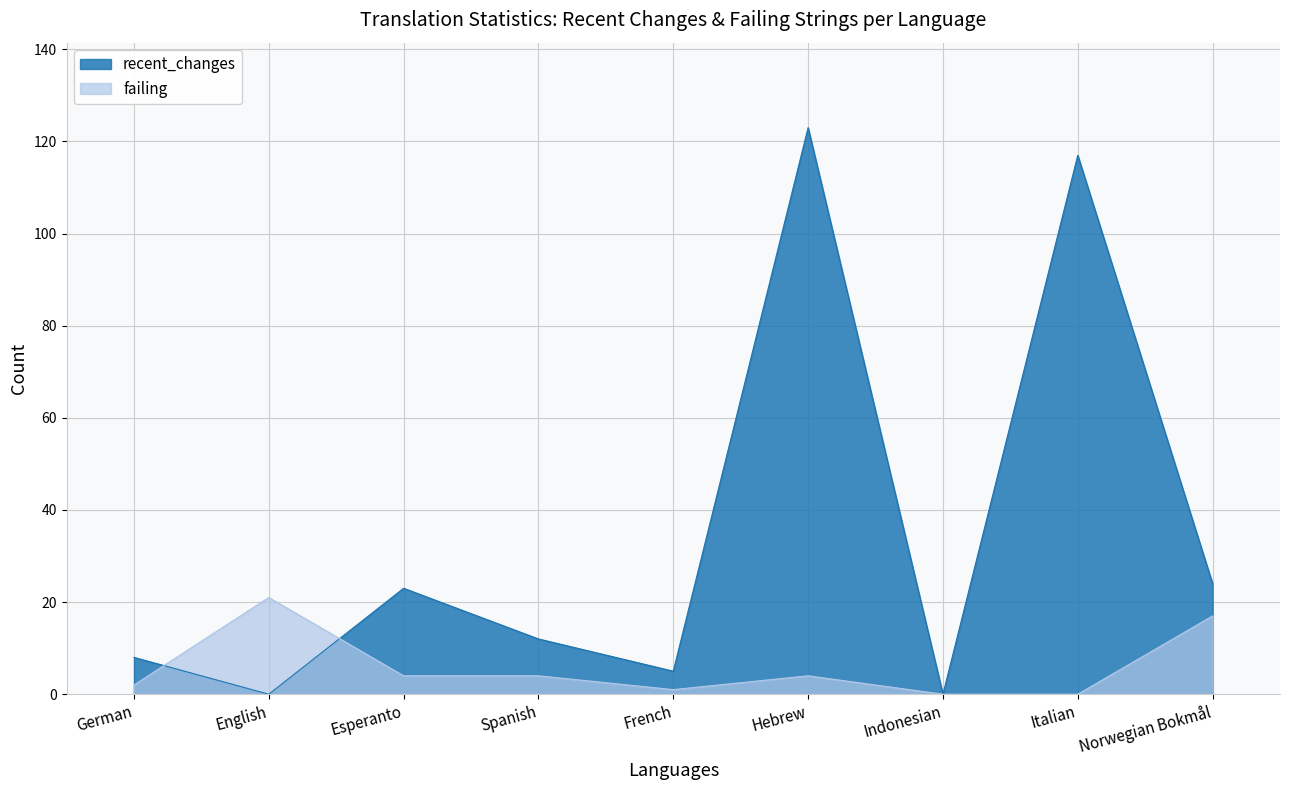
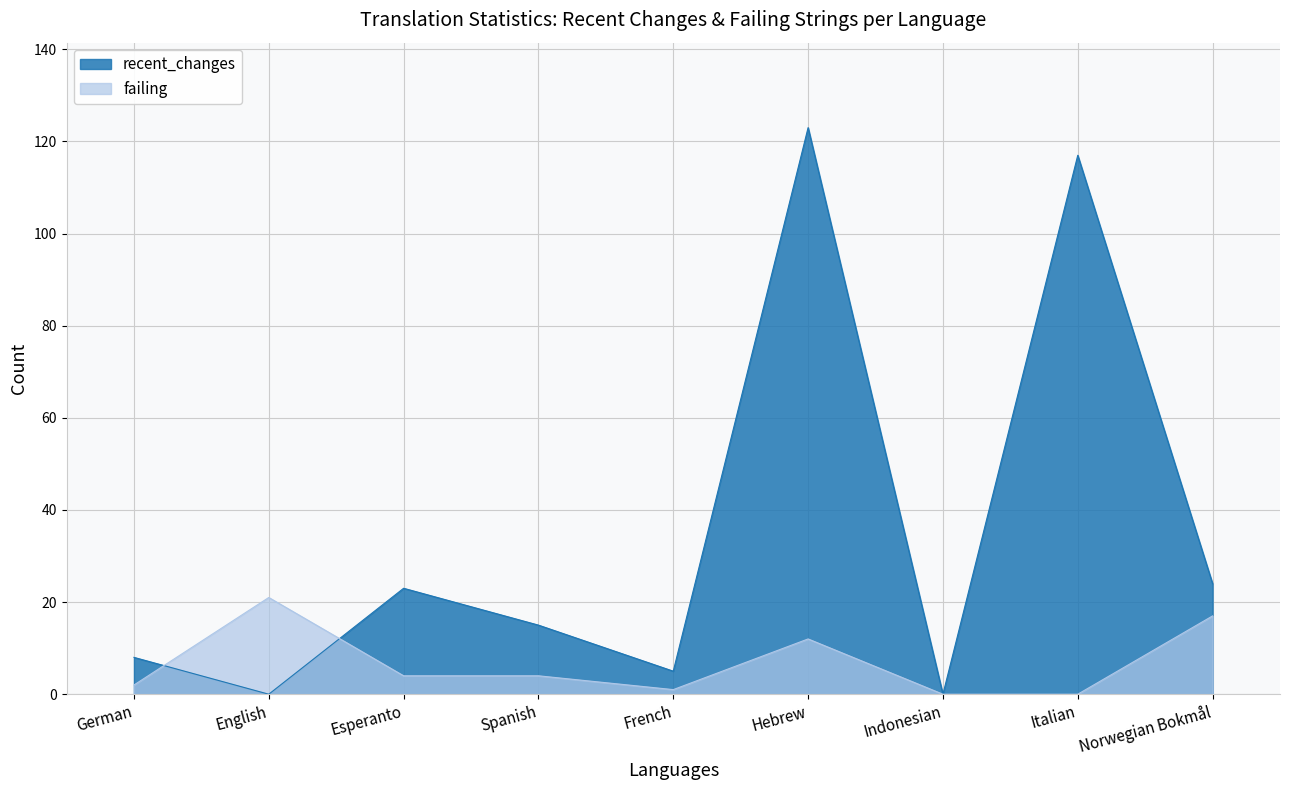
recent_changes, Spanish: 12 -> 15
failing, Hebrew: 4 -> 12
